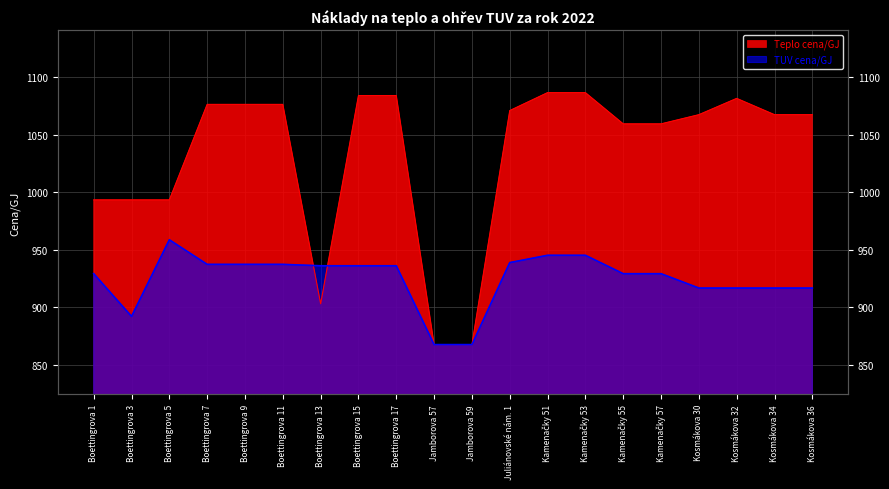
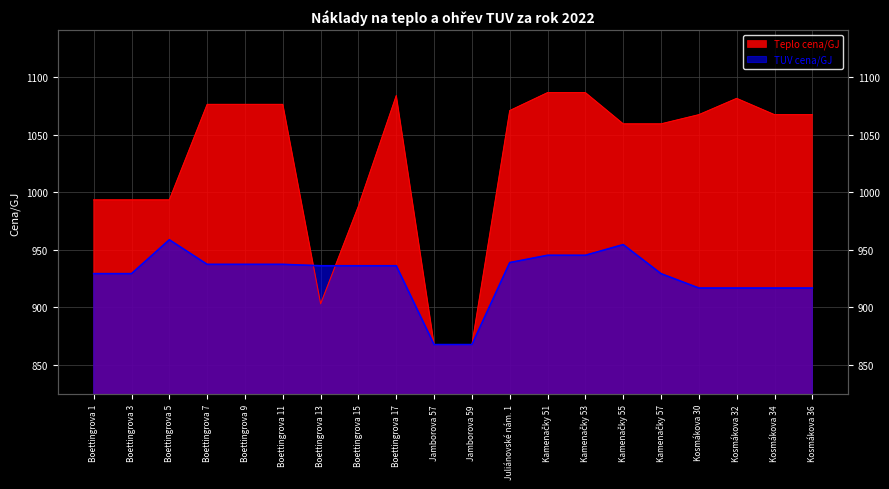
TUV cena/GJ, Boettingrova 3: 892 -> 929
Teplo cena/GJ, Boettingrova 15: 1084 -> 988
TUV cena/GJ, Kamenačky 55: 929 -> 954
